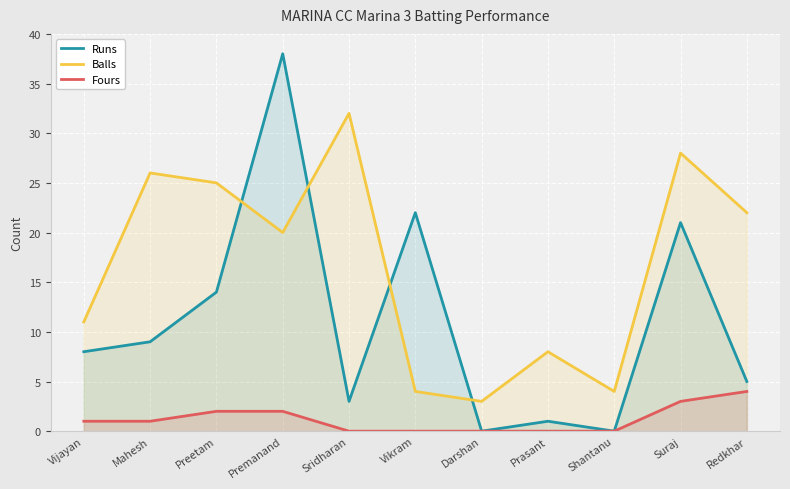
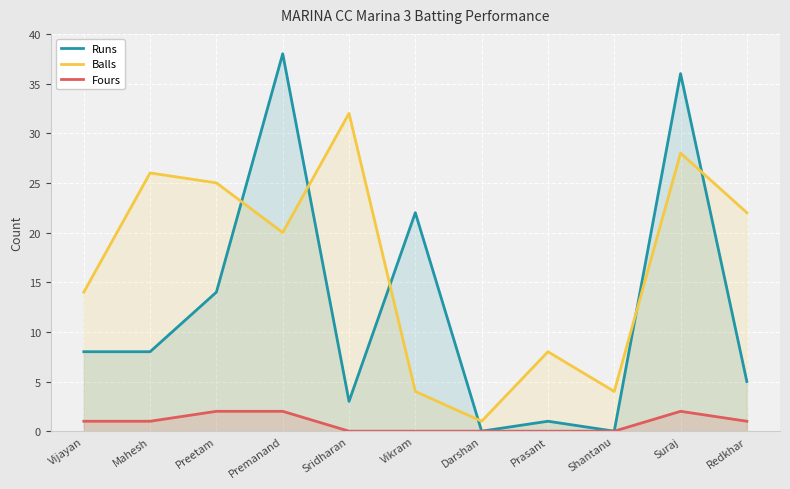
Balls, Vijayan: 11 -> 14
Runs, Mahesh: 9 -> 8
Balls, Darshan: 3 -> 1
Runs, Suraj: 21 -> 36
Fours, Suraj: 3 -> 2
Fours, Redkhar: 4 -> 1
